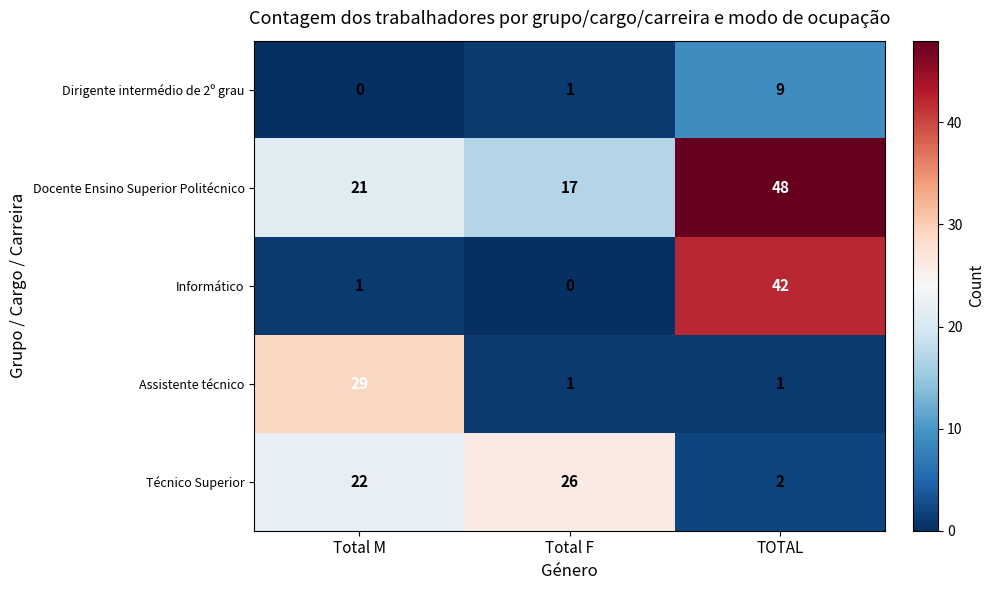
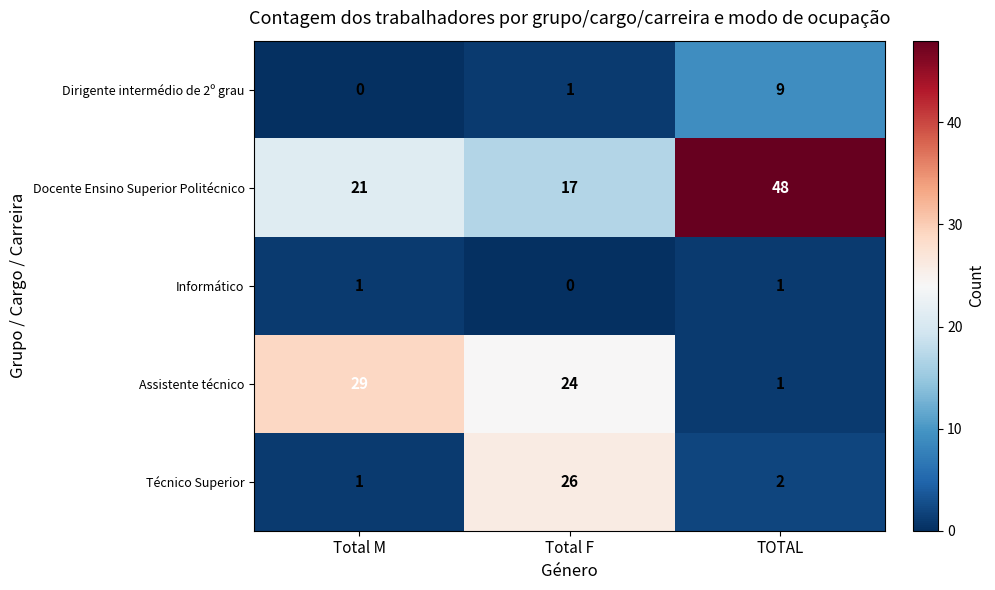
Informático, TOTAL: 42 -> 1
Assistente técnico, Total F: 1 -> 24
Técnico Superior, Total M: 22 -> 1
